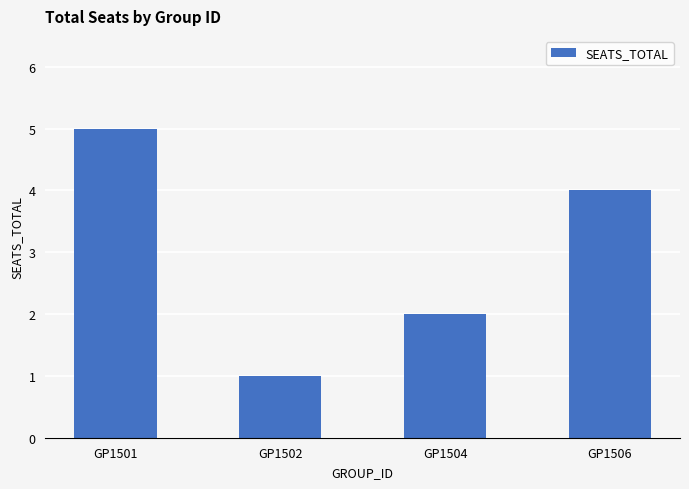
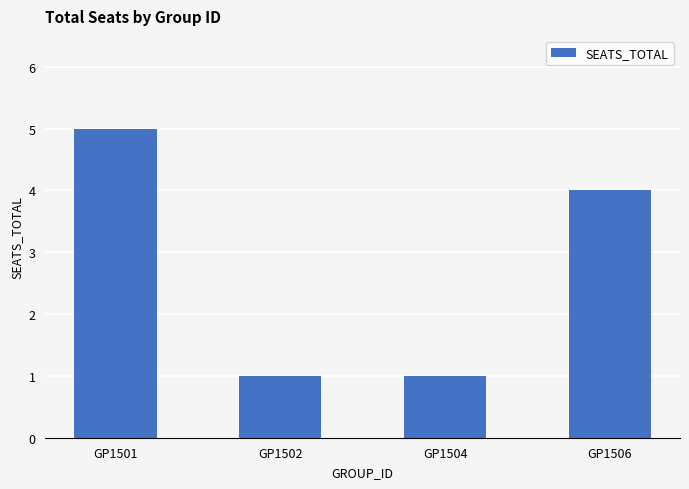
GP1504: 2 -> 1
